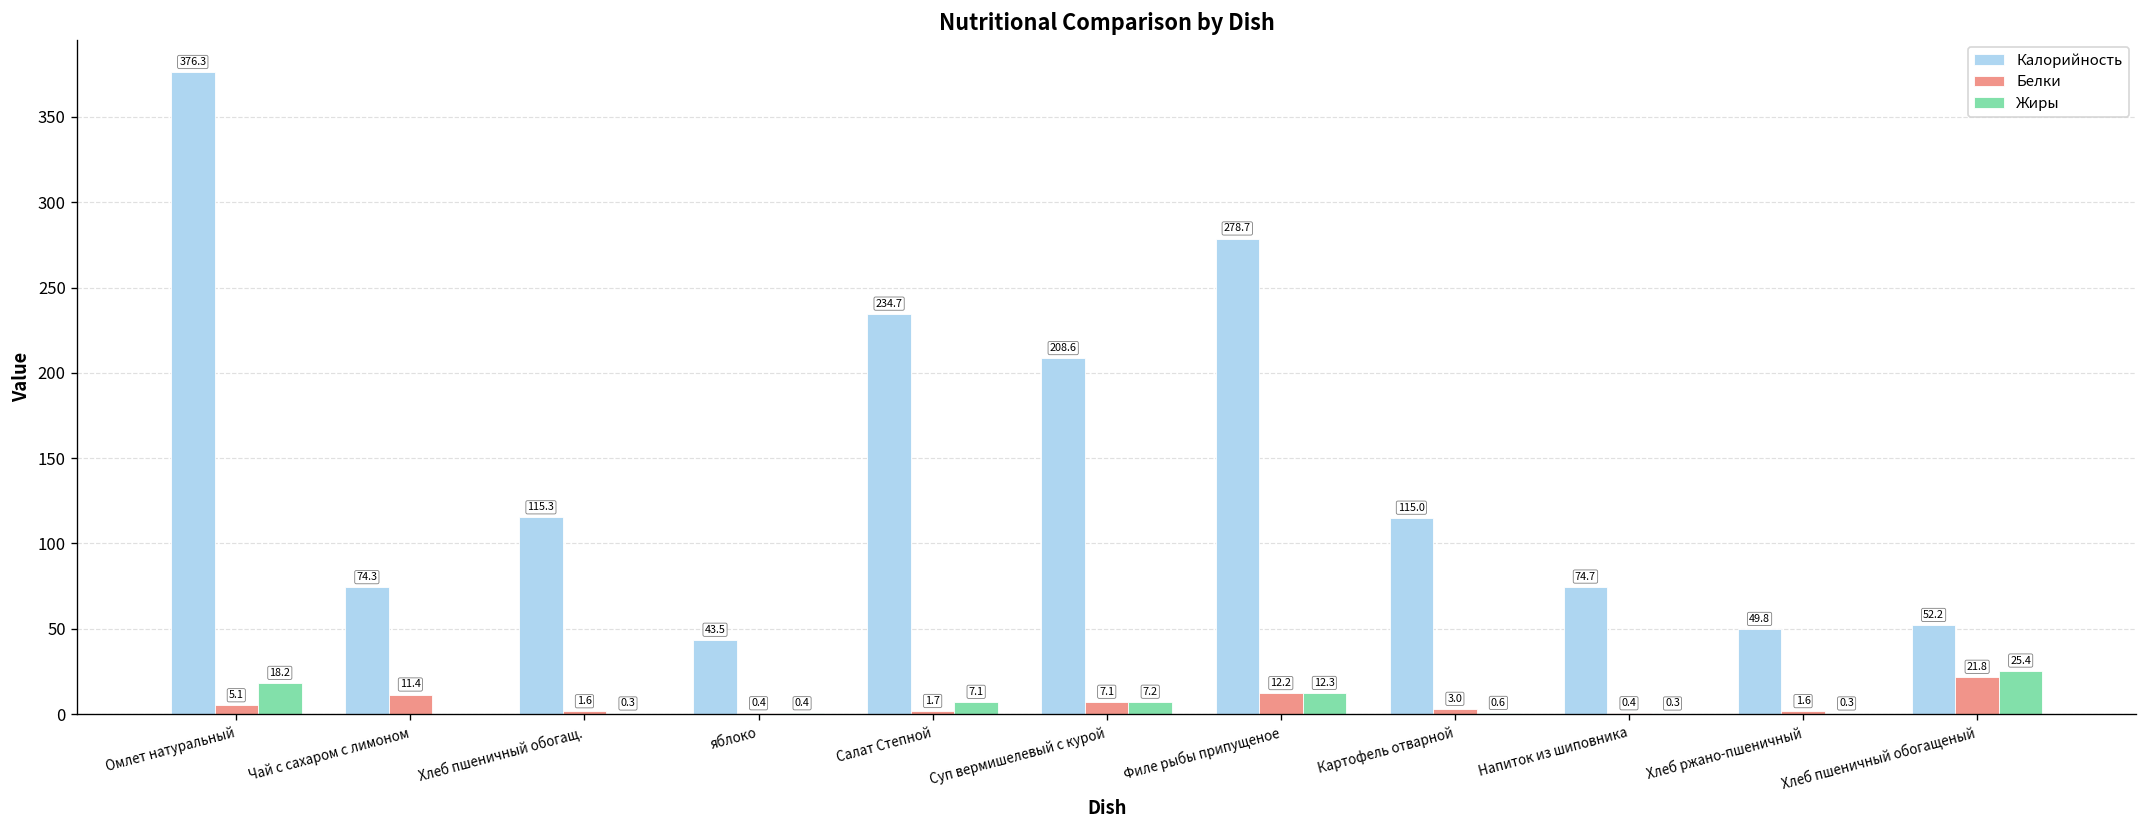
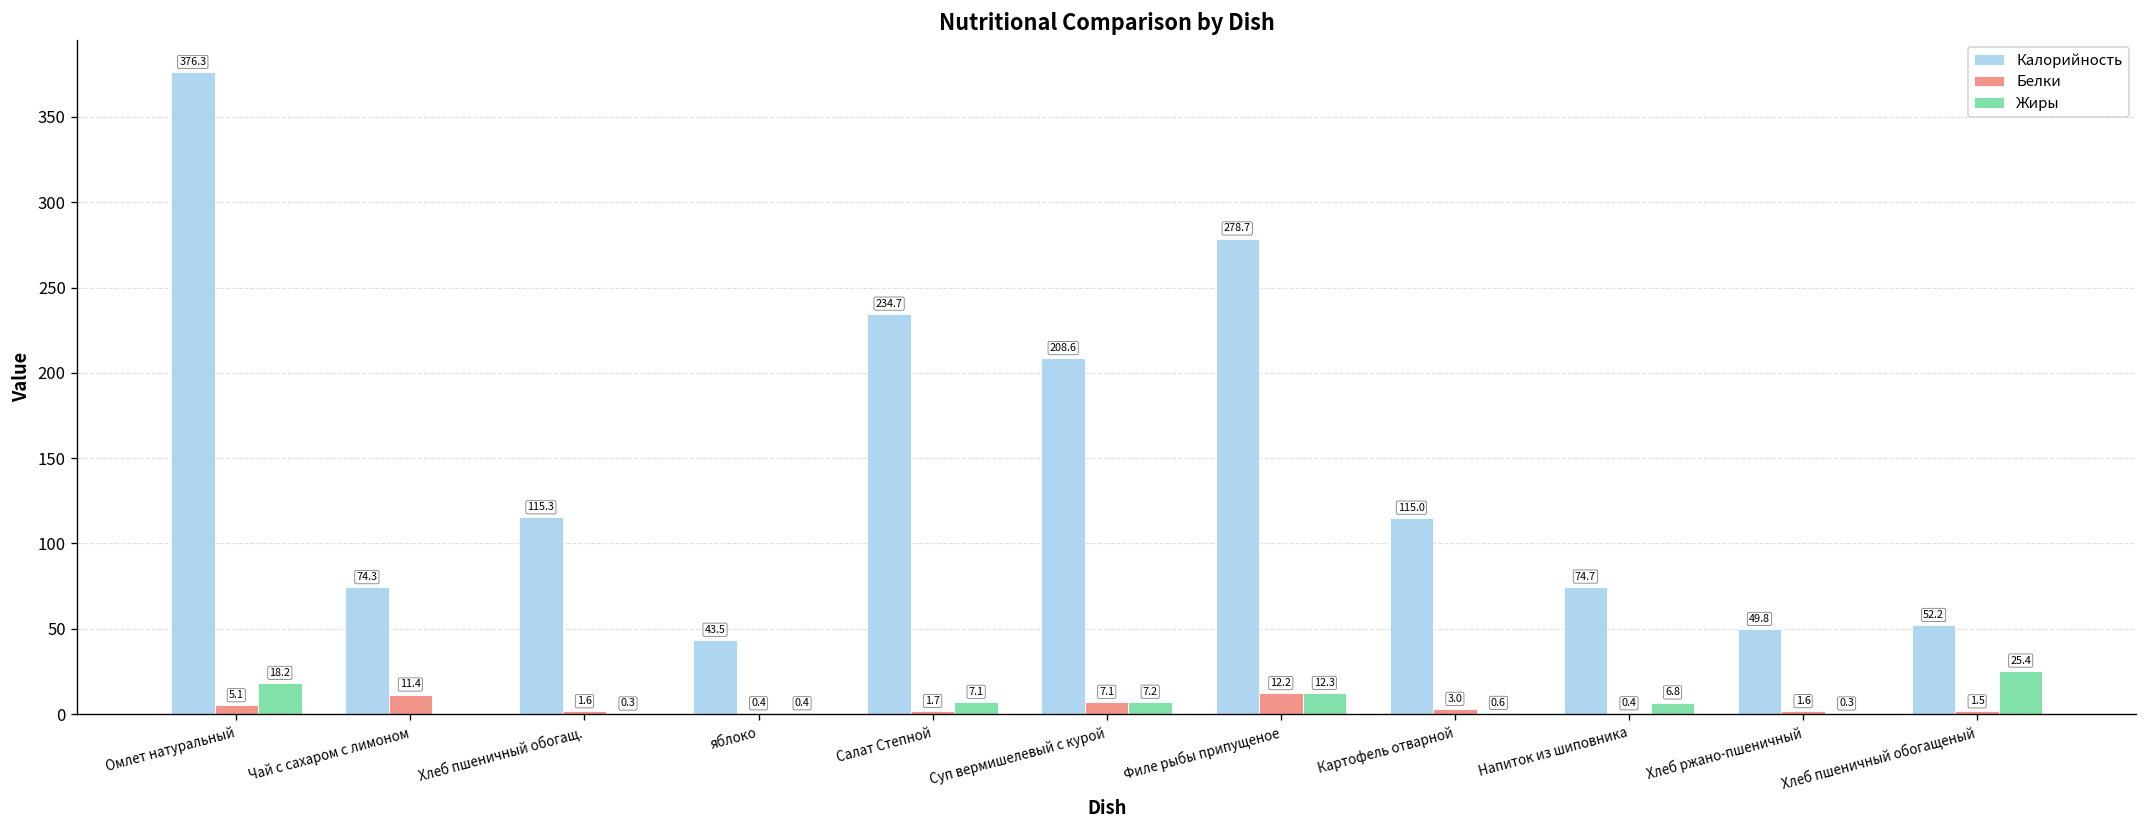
Жиры, Напиток из шиповника: 0.3 -> 6.8
Белки, Хлеб пшеничный обогащеный: 21.8 -> 1.5
